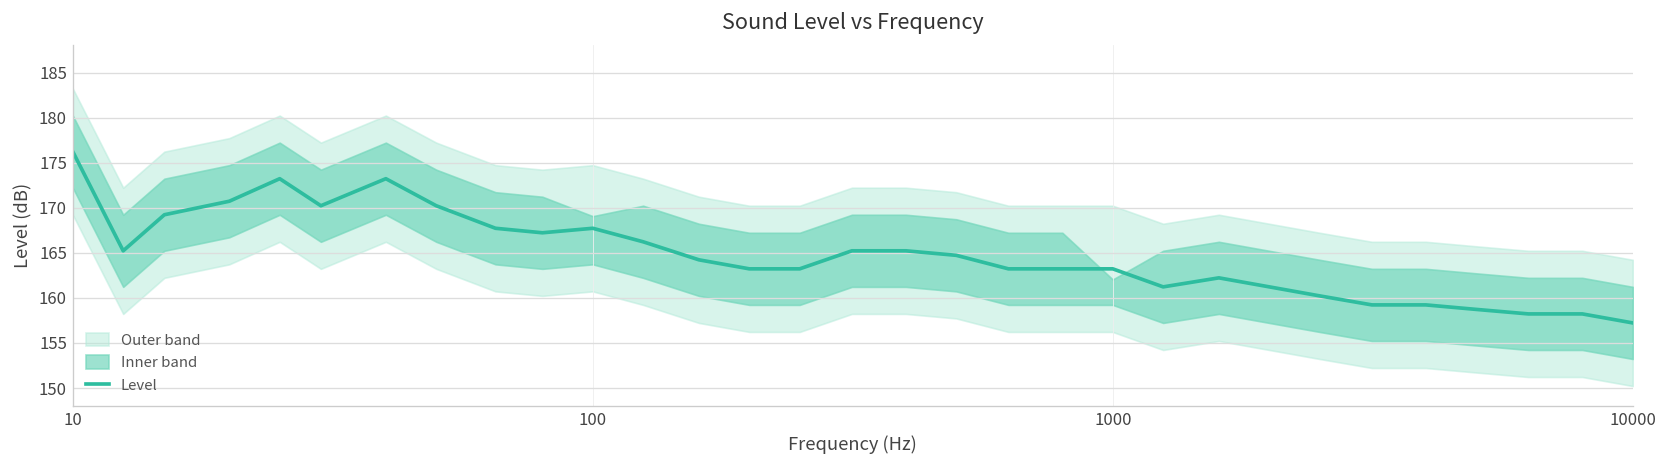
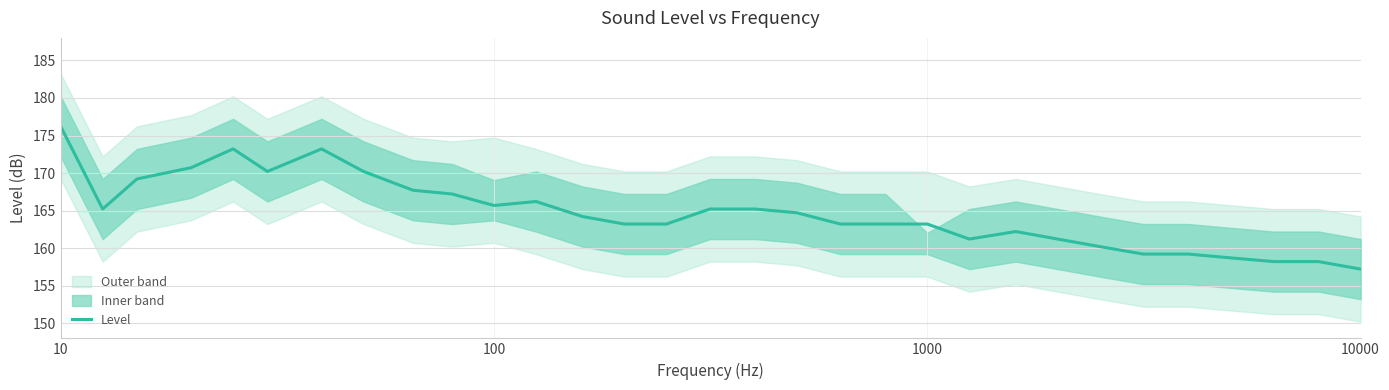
Level, 100: 168 -> 166
